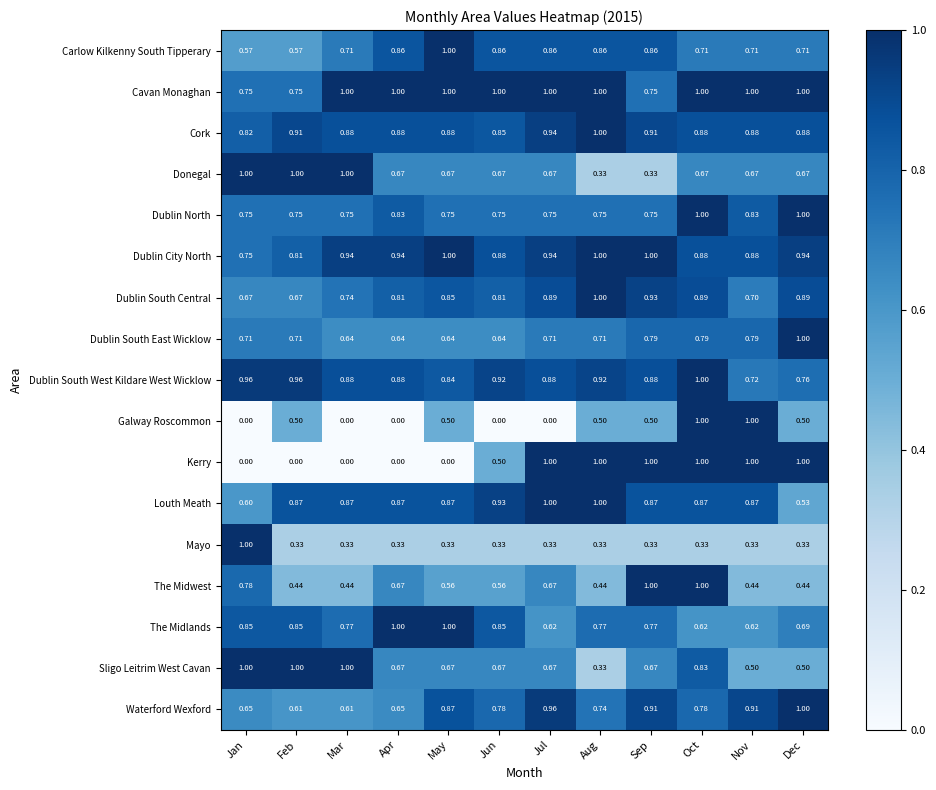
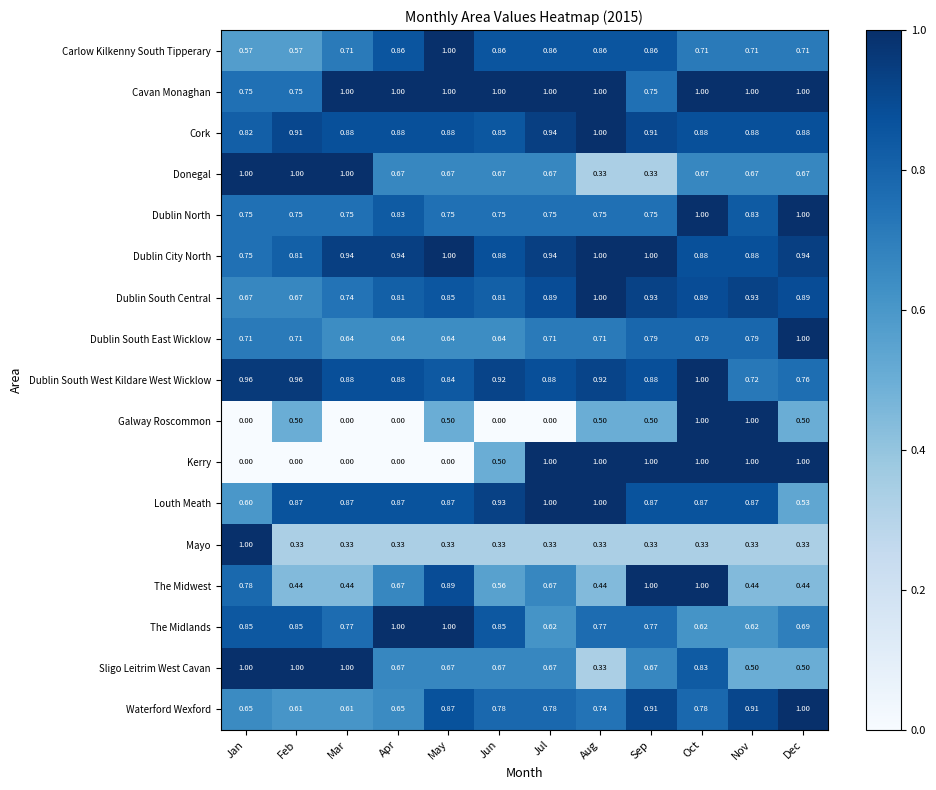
Dublin South Central, Nov: 0.70 -> 0.93
The Midwest, May: 0.56 -> 0.89
Waterford Wexford, Jul: 0.96 -> 0.78
